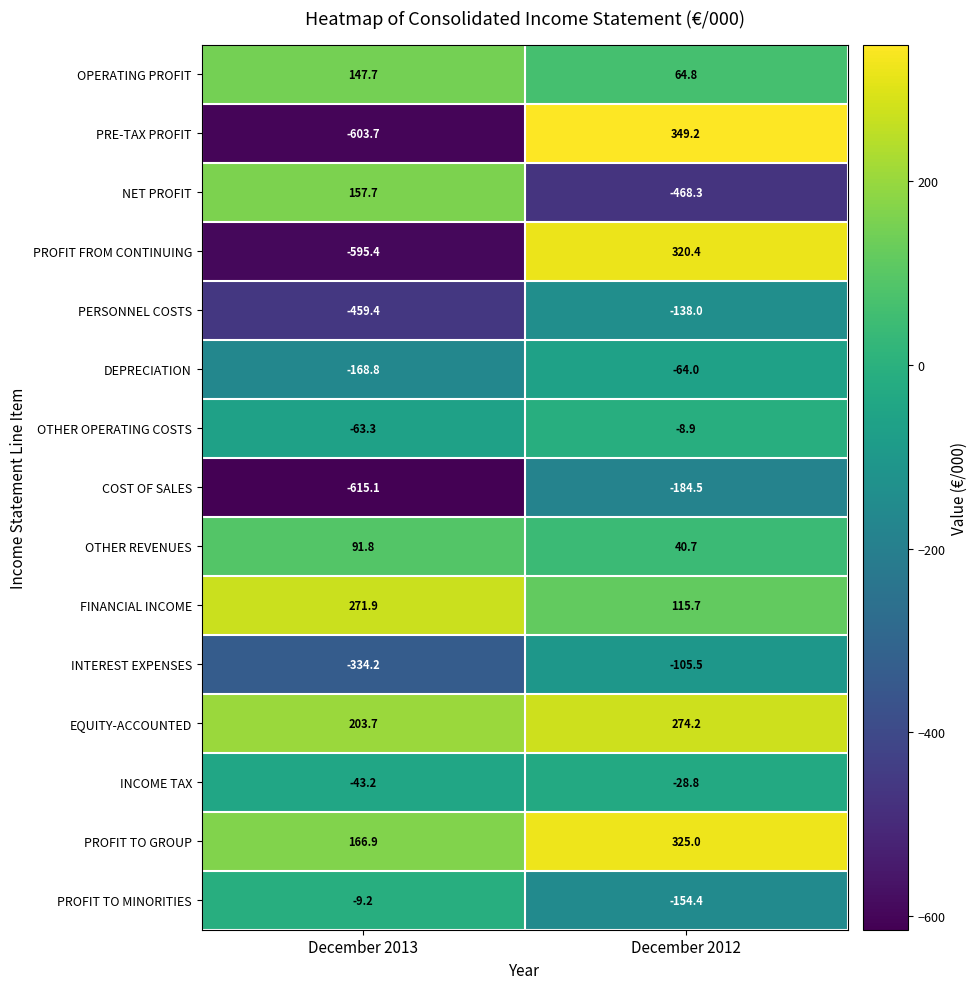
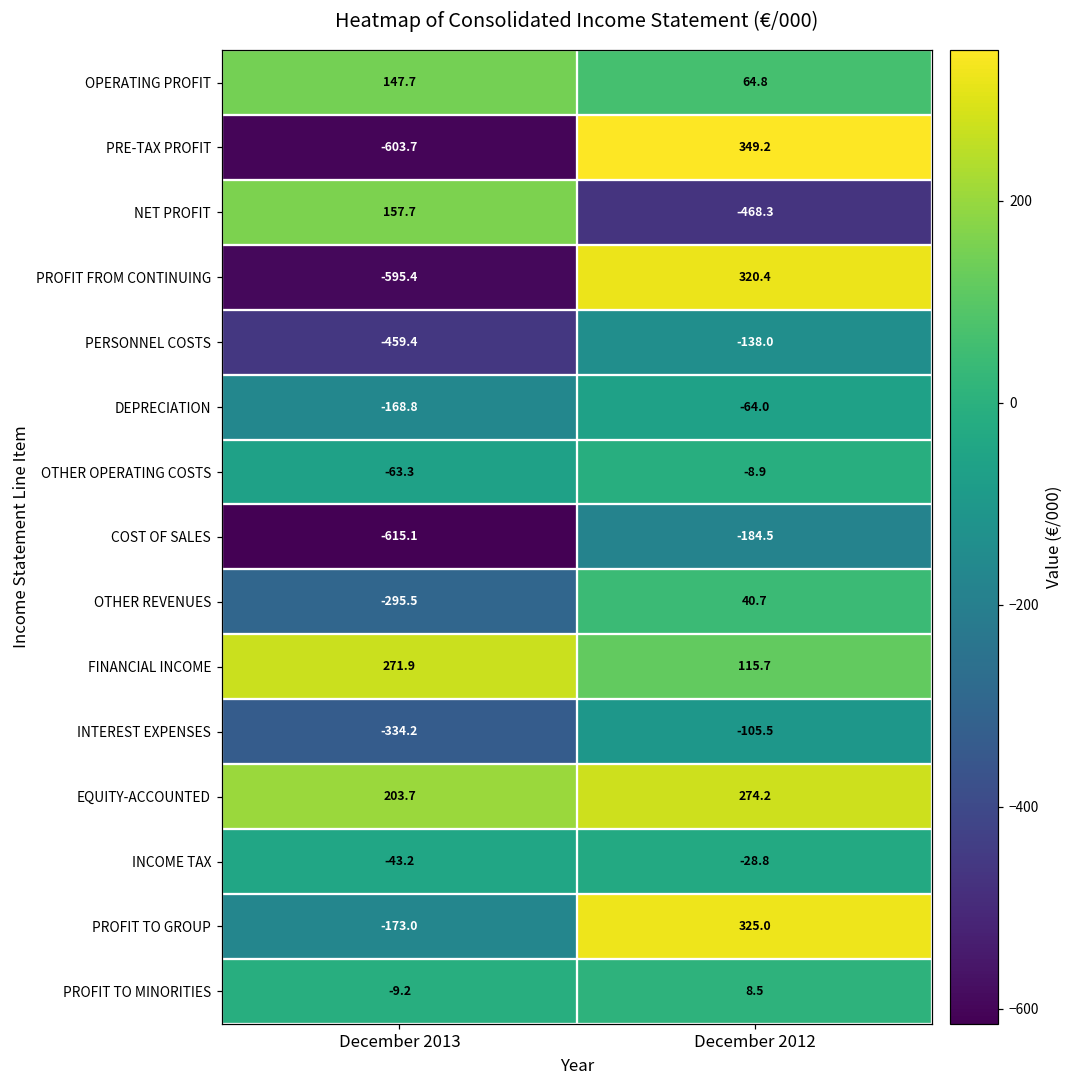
OTHER REVENUES, December 2013: 91.8 -> -295.5
PROFIT TO GROUP, December 2013: 166.9 -> -173.0
PROFIT TO MINORITIES, December 2012: -154.4 -> 8.5
